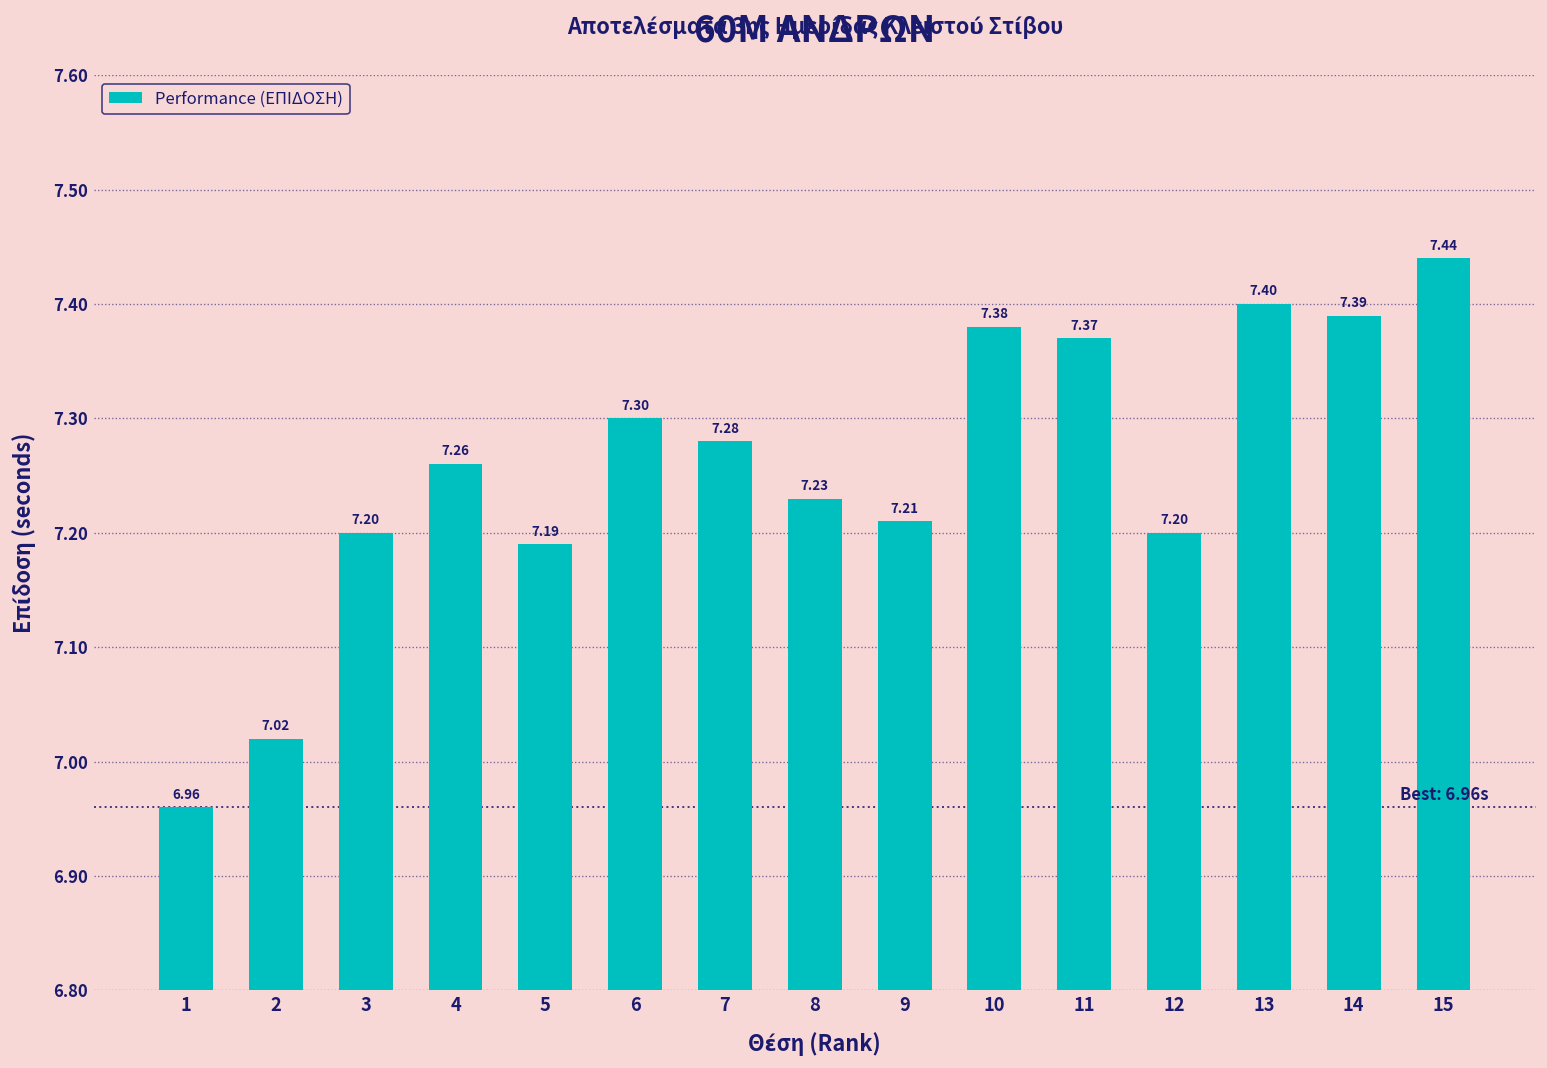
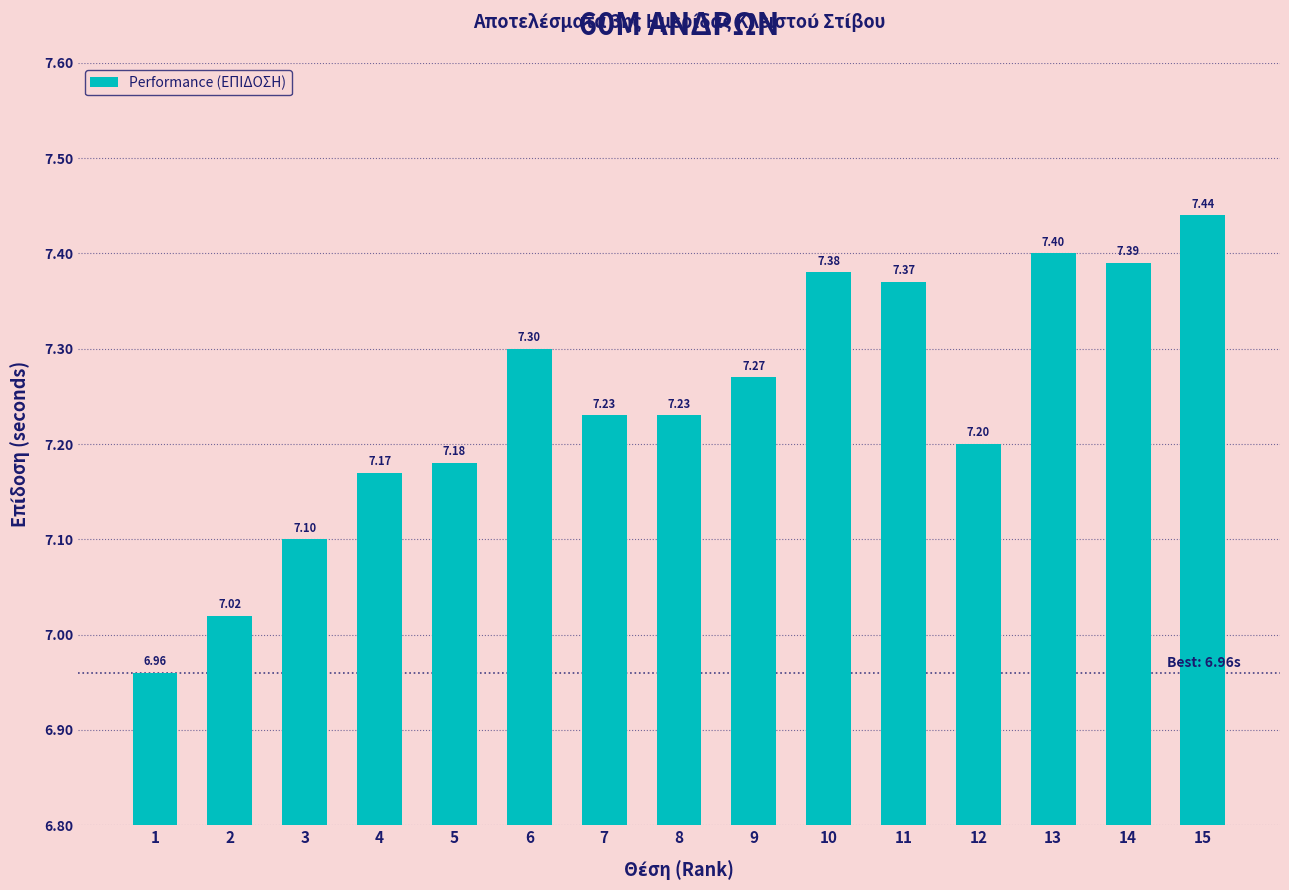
3: 7.20 -> 7.10
4: 7.26 -> 7.17
5: 7.19 -> 7.18
7: 7.28 -> 7.23
9: 7.21 -> 7.27
